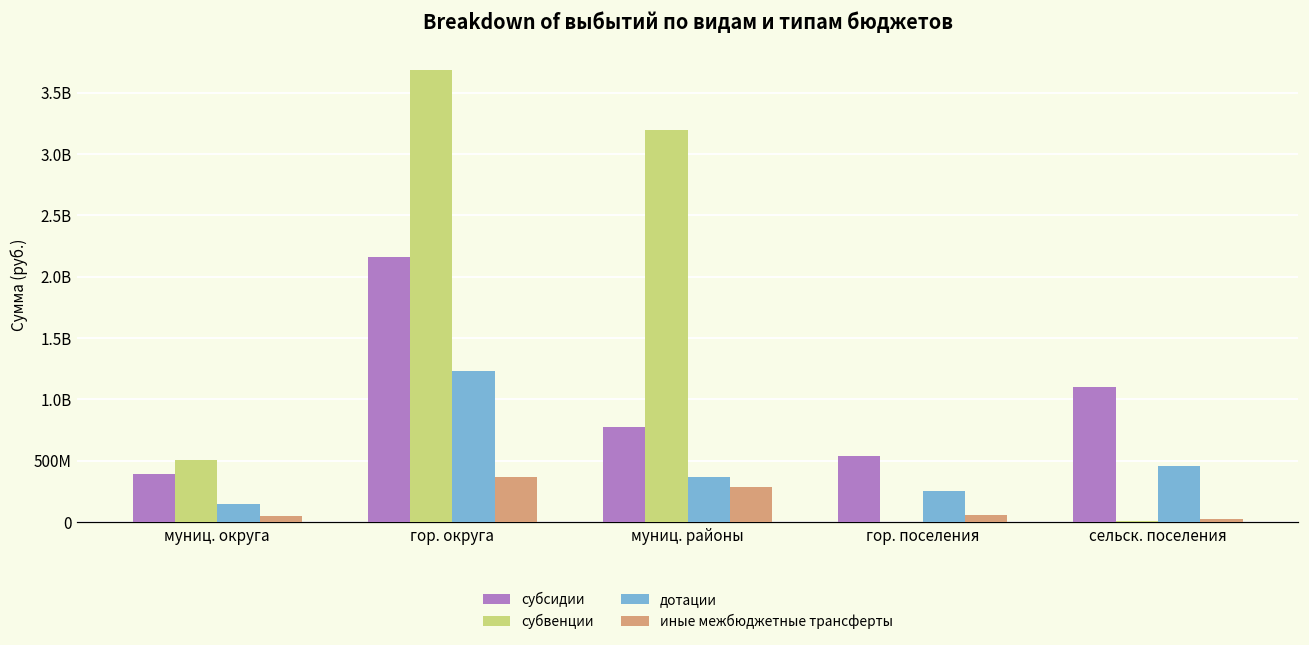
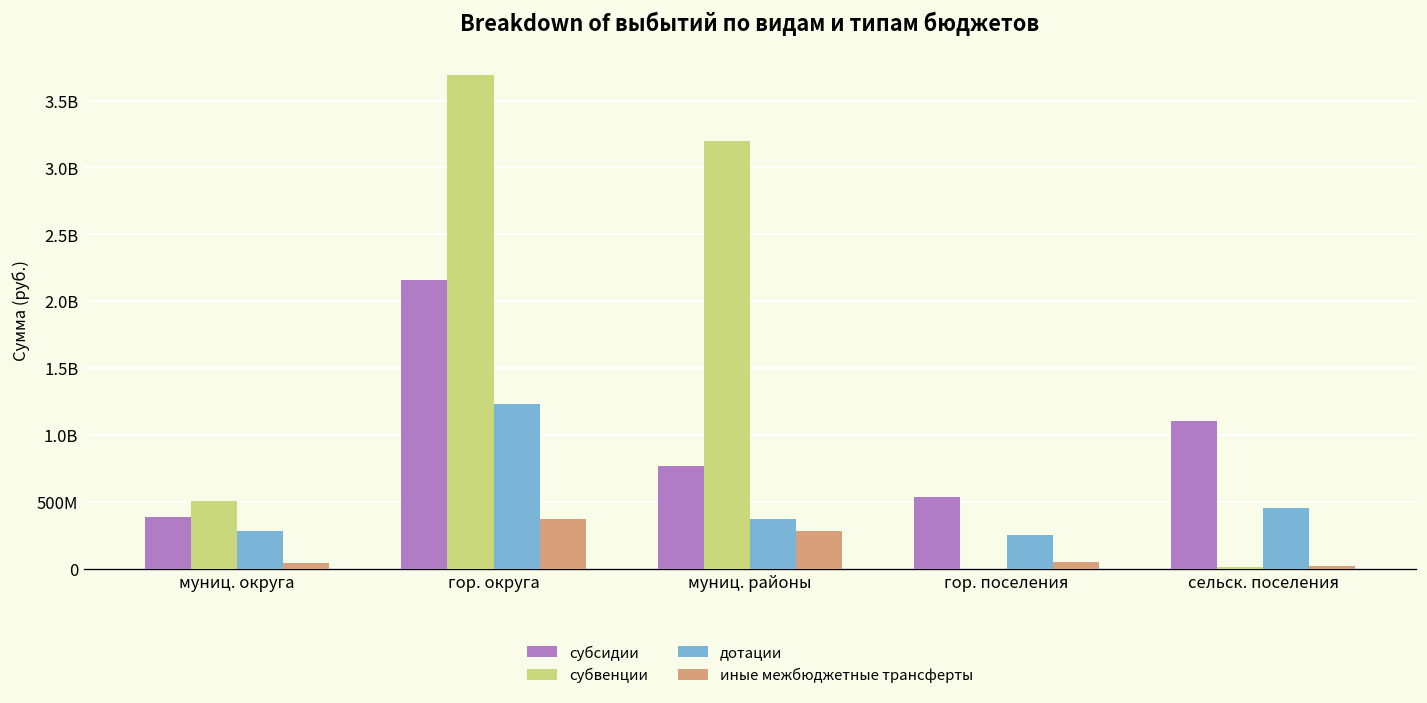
дотации, муниц. округа: 150000000 -> 280000000
